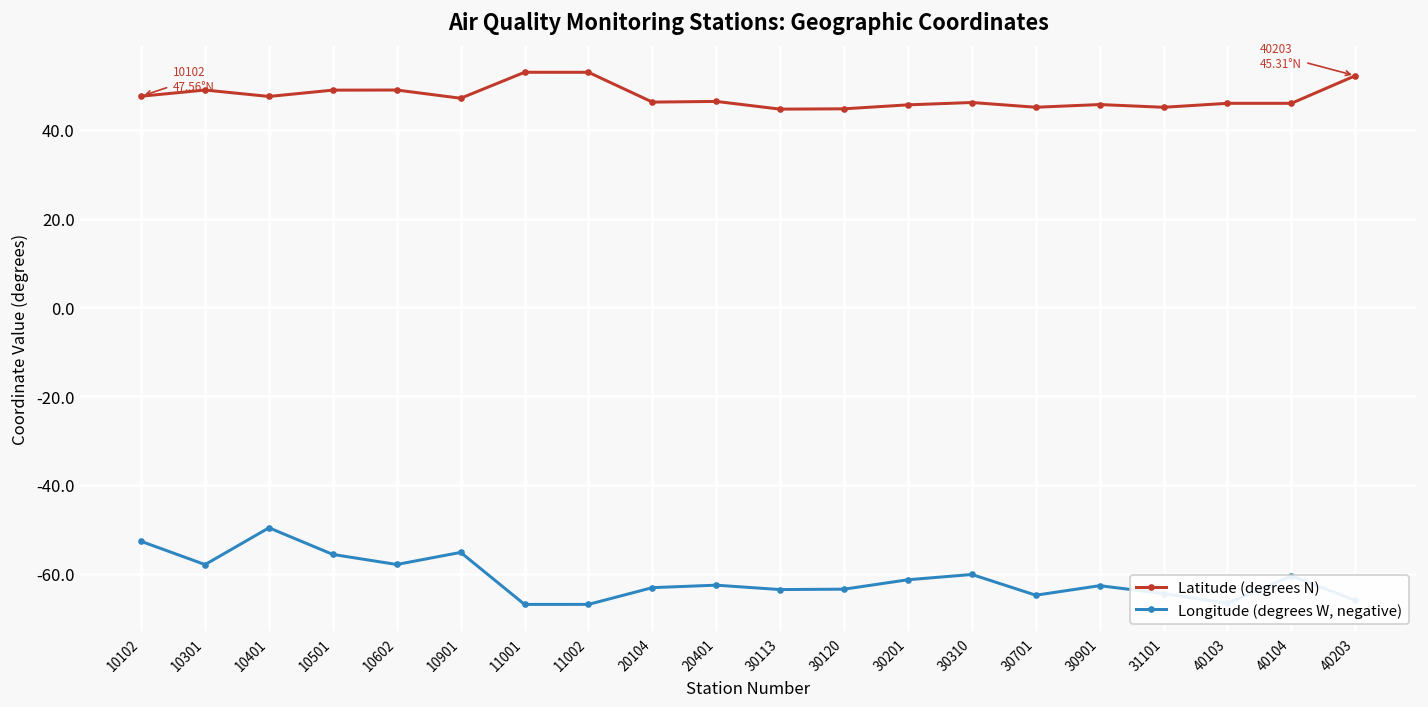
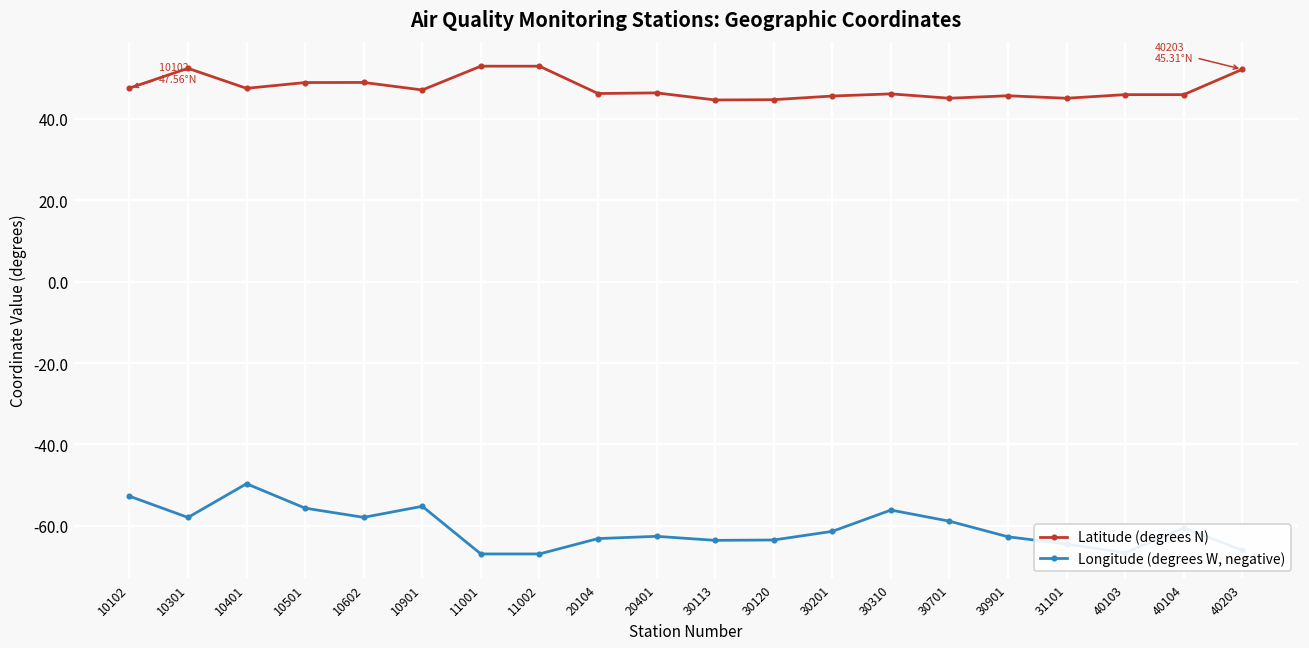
Latitude (degrees N), 10301: 49 -> 52
Longitude (degrees W, negative), 30310: -60 -> -56
Longitude (degrees W, negative), 30701: -65 -> -59
